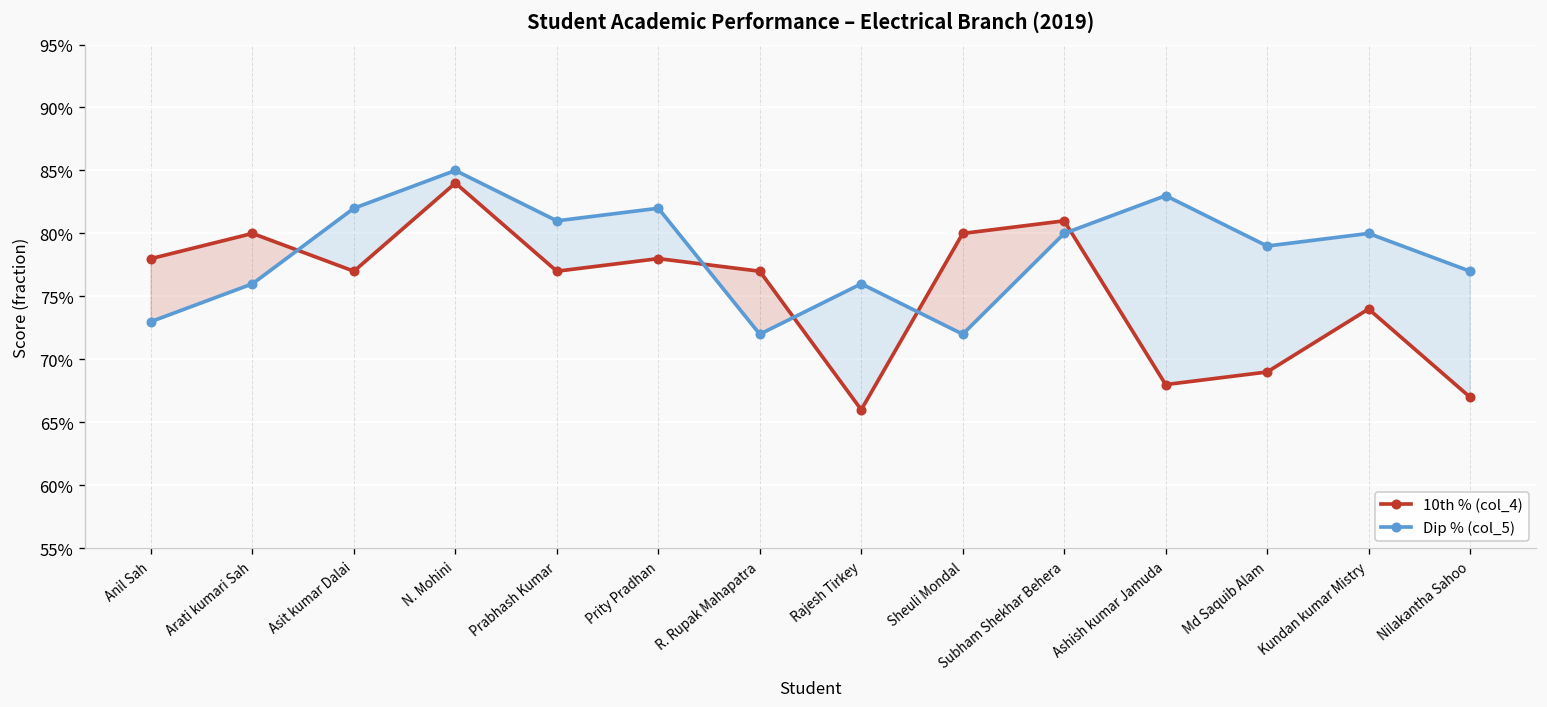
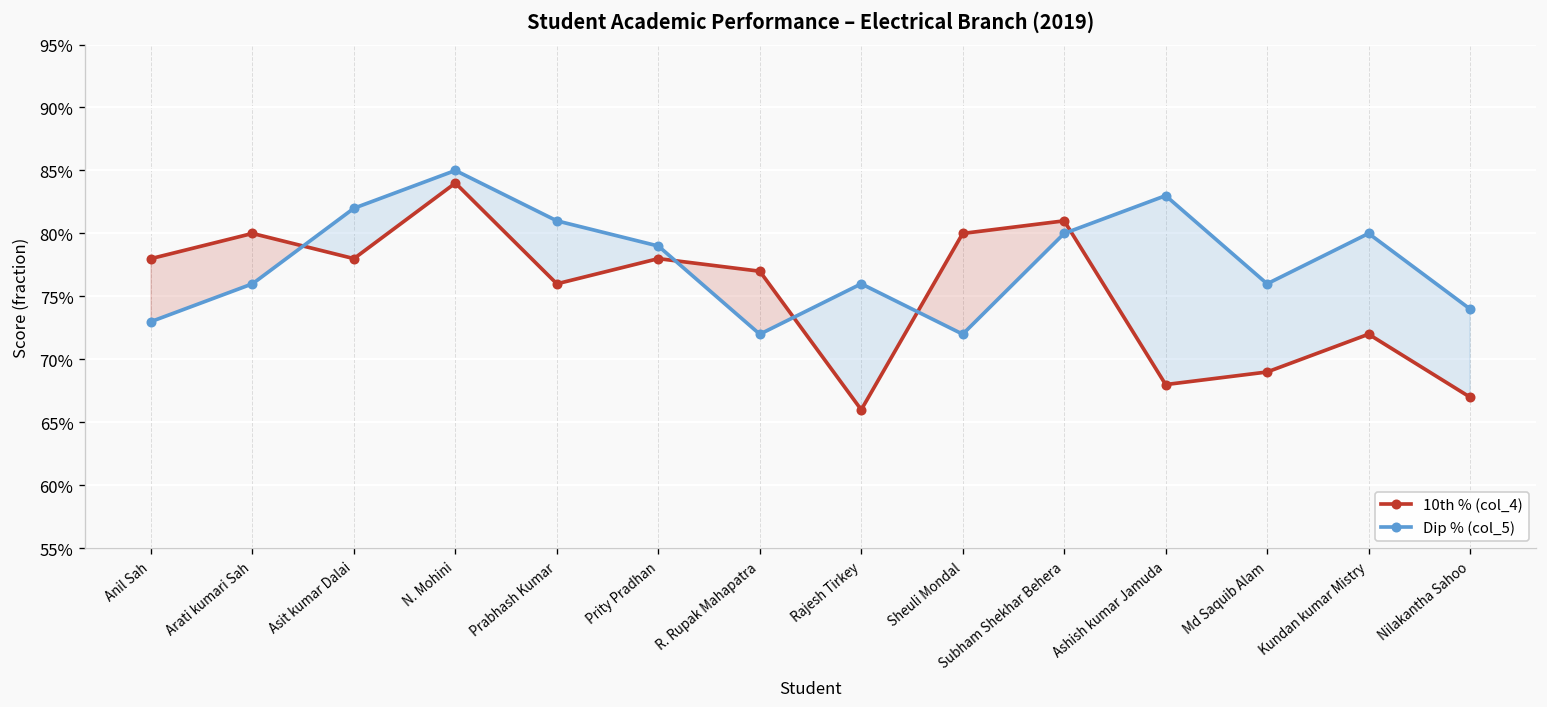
10th % (col_4), Asit kumar Dalai: 77.0% -> 78.0%
10th % (col_4), Prabhash Kumar: 77.0% -> 76.0%
Dip % (col_5), Prity Pradhan: 82.0% -> 79.0%
Dip % (col_5), Md Saquib Alam: 79.0% -> 76.0%
10th % (col_4), Kundan kumar Mistry: 74.0% -> 72.0%
Dip % (col_5), Nilakantha Sahoo: 77.0% -> 74.0%
